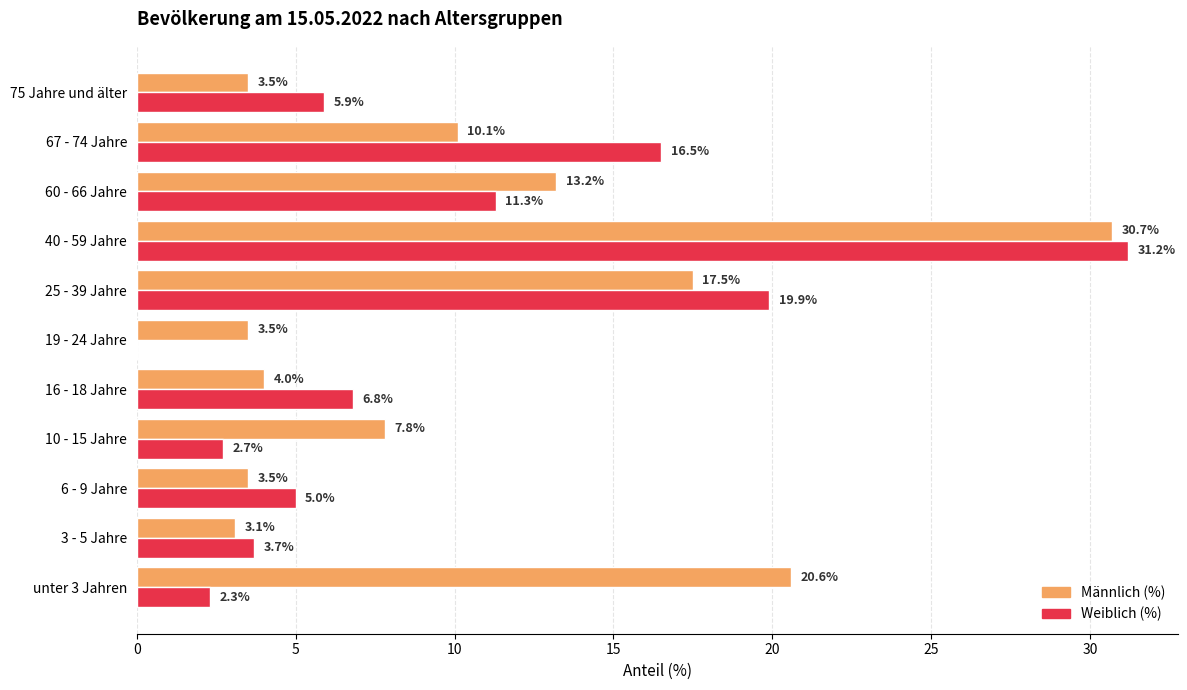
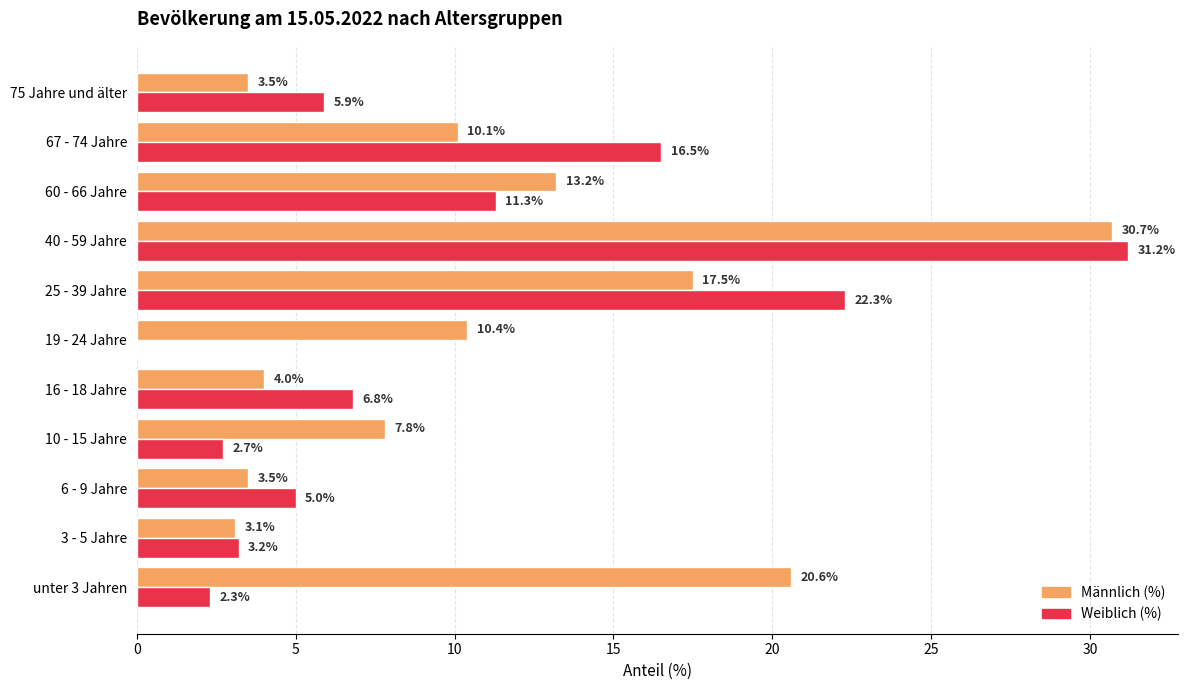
Weiblich (%), 25 - 39 Jahre: 19.9% -> 22.3%
Männlich (%), 19 - 24 Jahre: 3.5% -> 10.4%
Weiblich (%), 3 - 5 Jahre: 3.7% -> 3.2%
